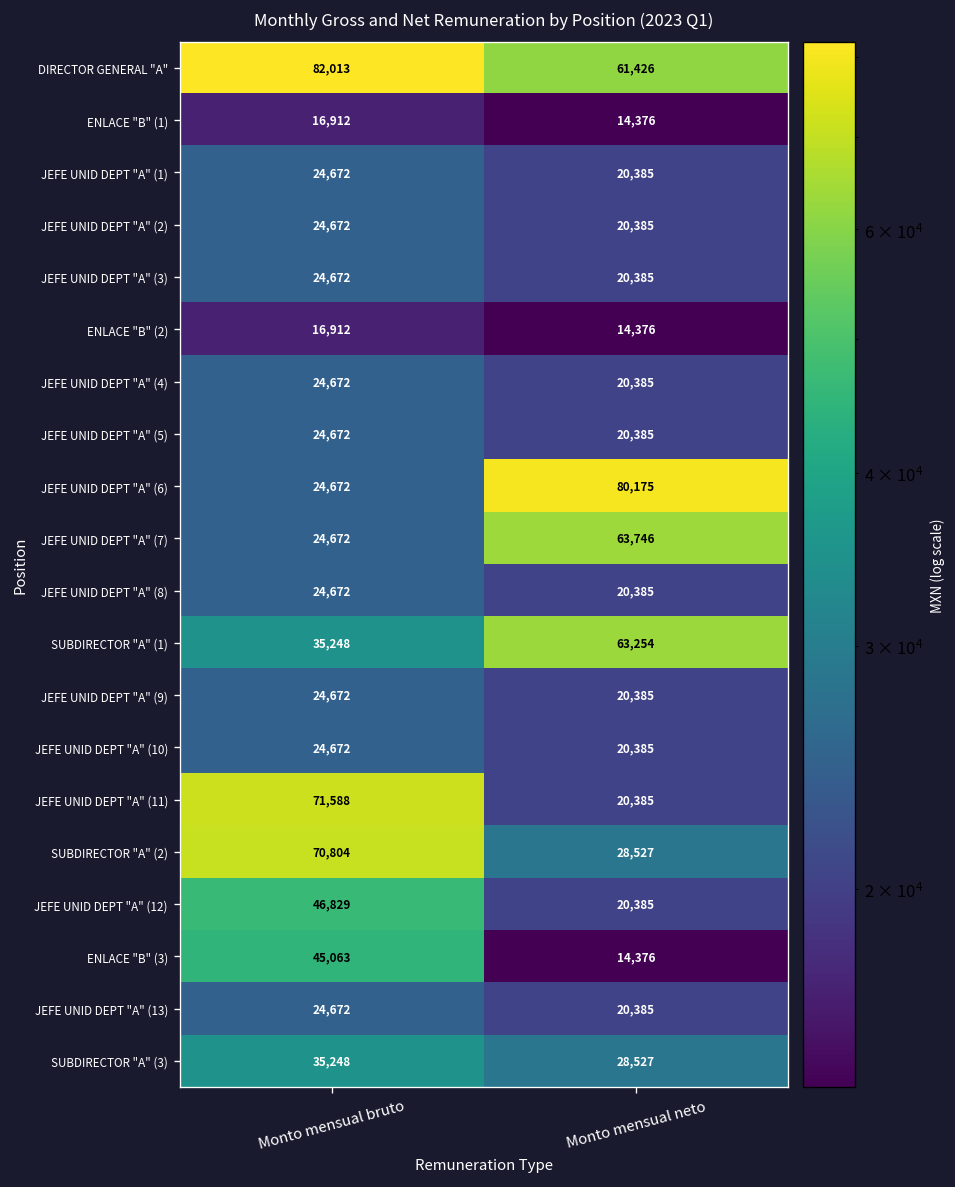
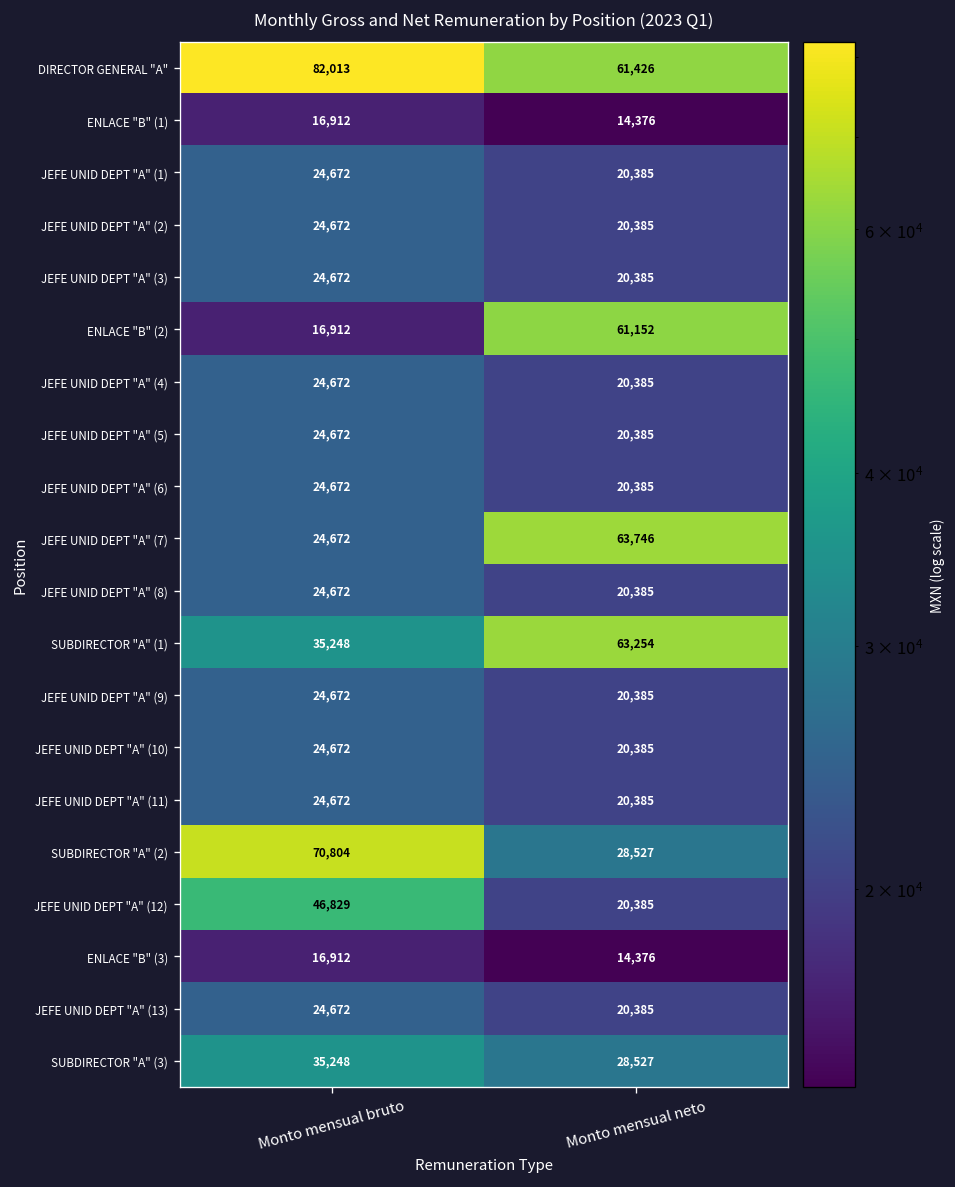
ENLACE "B" (2), Monto mensual neto: 14,376 -> 61,152
JEFE UNID DEPT "A" (6), Monto mensual neto: 80,175 -> 20,385
JEFE UNID DEPT "A" (11), Monto mensual bruto: 71,588 -> 24,672
ENLACE "B" (3), Monto mensual bruto: 45,063 -> 16,912
